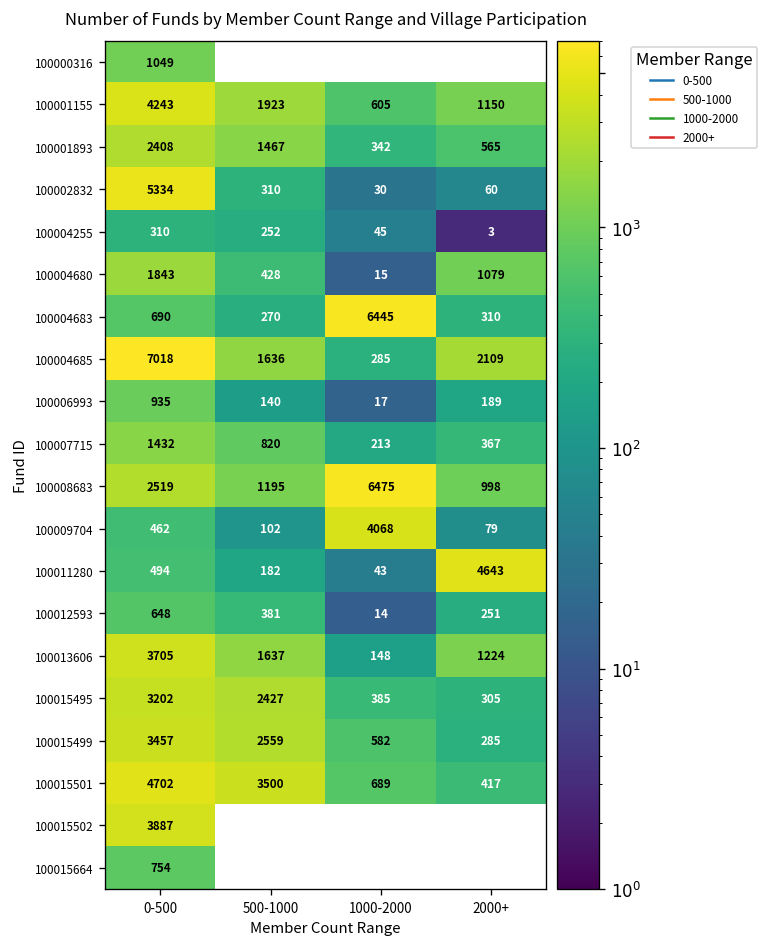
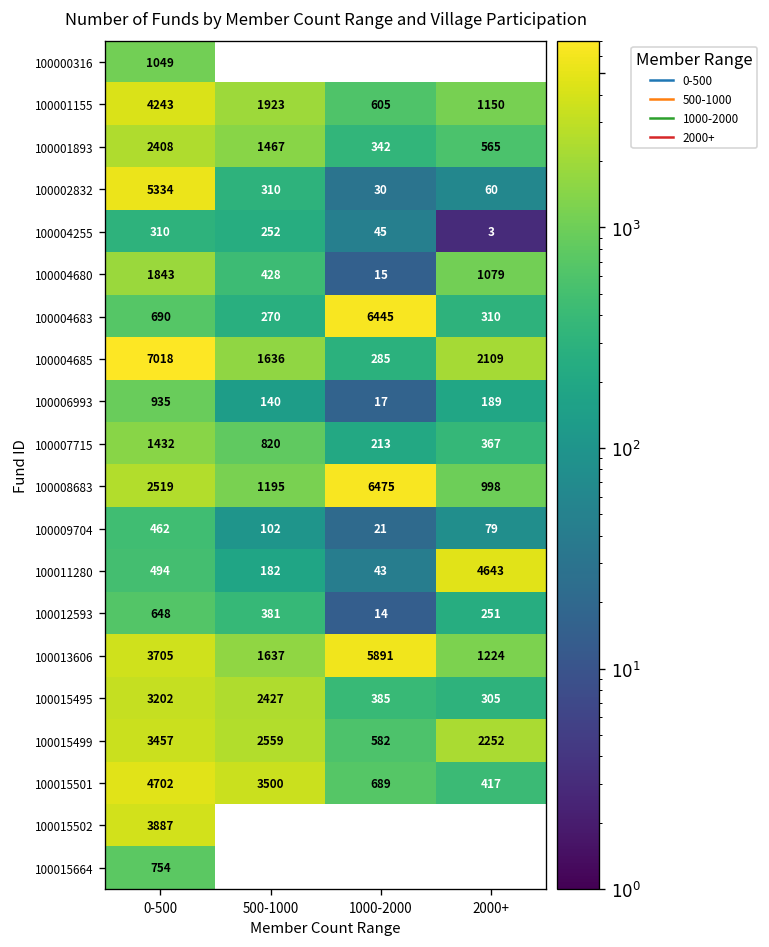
100009704, 1000-2000: 4068 -> 21
100013606, 1000-2000: 148 -> 5891
100015499, 2000+: 285 -> 2252
